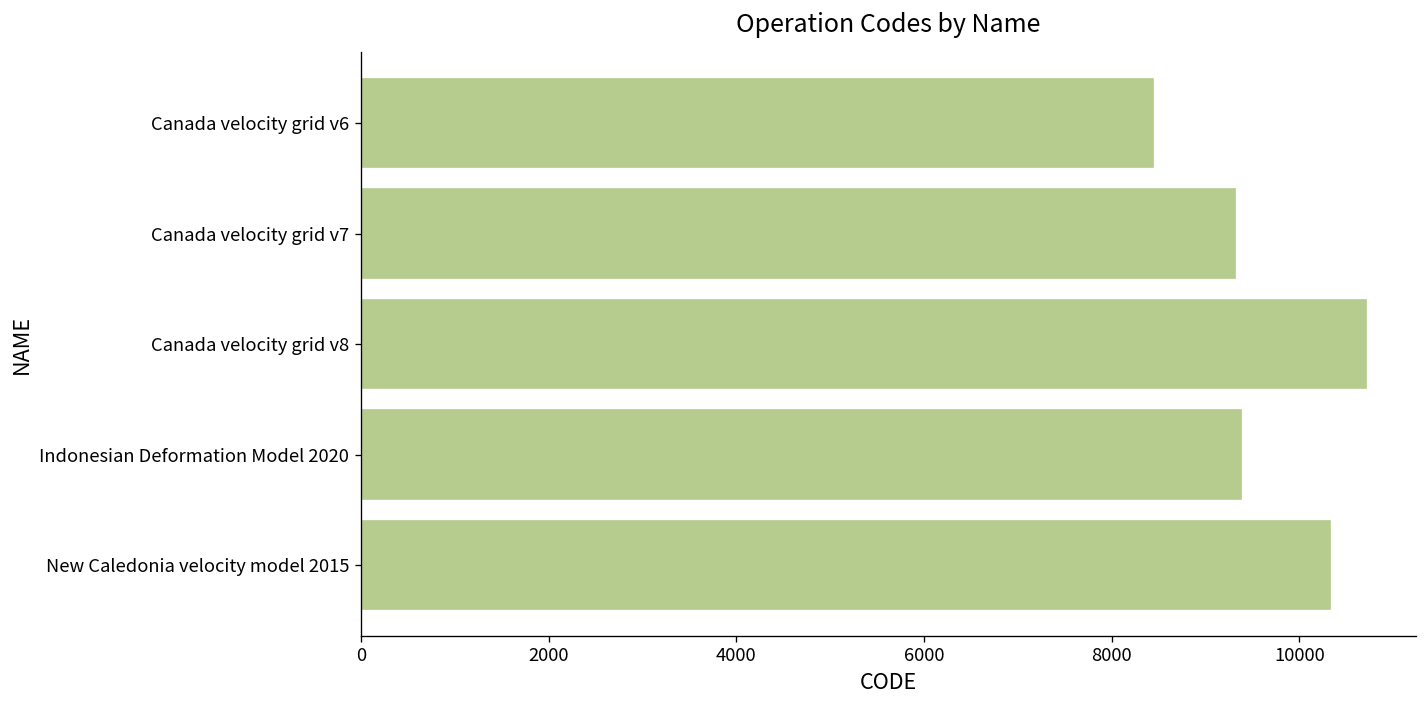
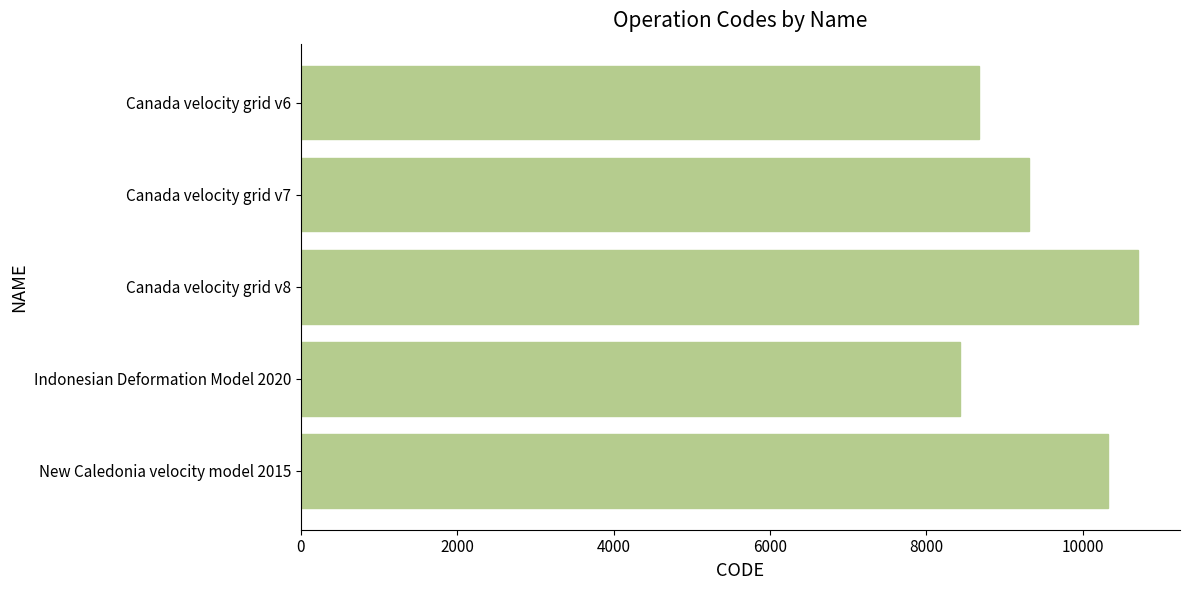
Canada velocity grid v6: 8400 -> 8700
Indonesian Deformation Model 2020: 9400 -> 8400
